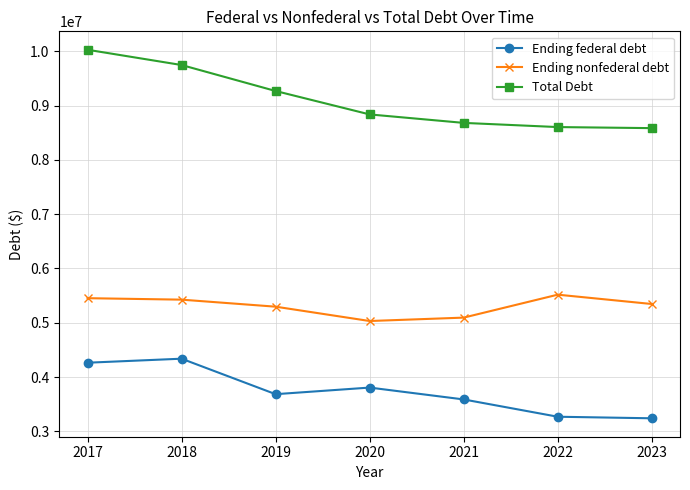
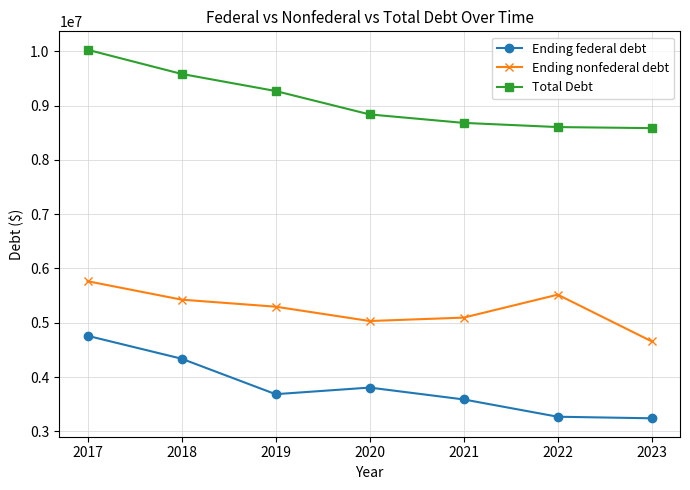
Ending federal debt, 2017: 4300000 -> 4800000
Ending nonfederal debt, 2017: 5500000 -> 5800000
Total Debt, 2018: 9700000 -> 9600000
Ending nonfederal debt, 2023: 5300000 -> 4700000
